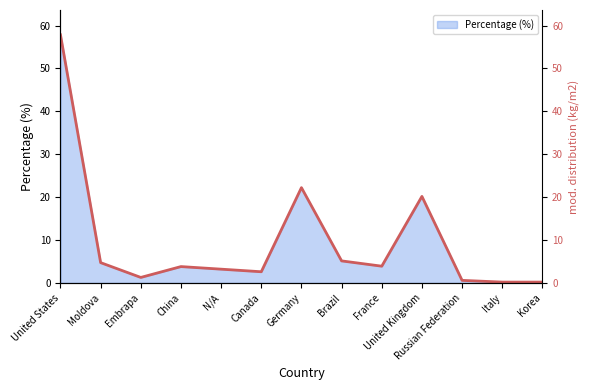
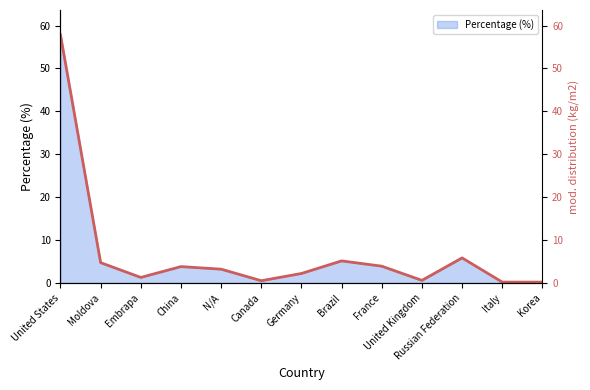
Canada: 3 -> 1
Germany: 22 -> 2
United Kingdom: 20 -> 1
Russian Federation: 1 -> 6
